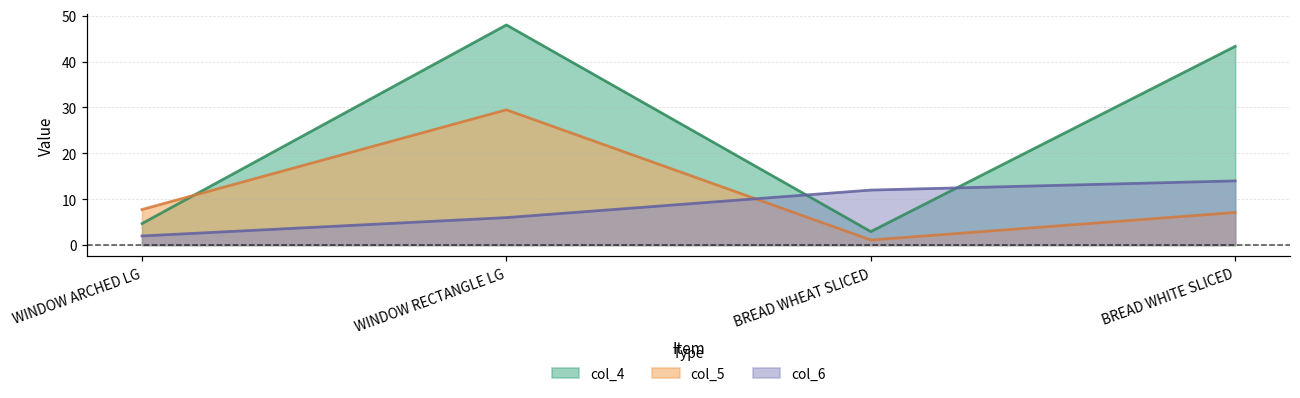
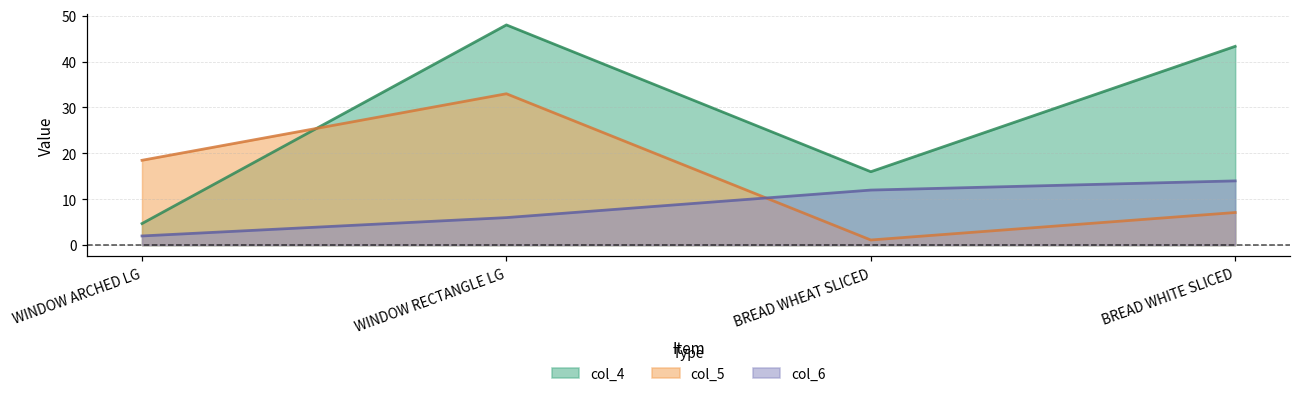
col_5, WINDOW ARCHED LG: 8 -> 18
col_5, WINDOW RECTANGLE LG: 29 -> 33
col_4, BREAD WHEAT SLICED: 3 -> 16
